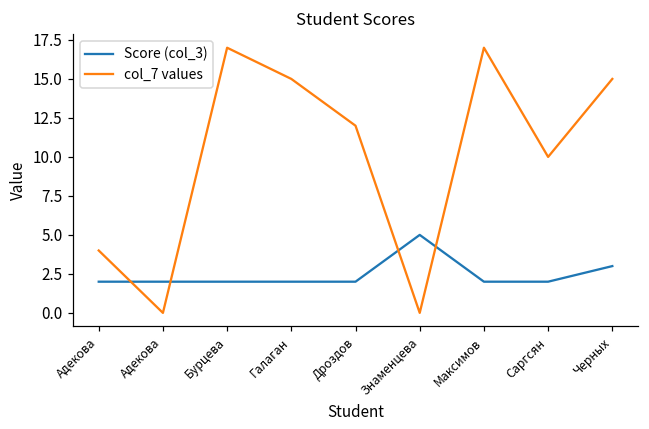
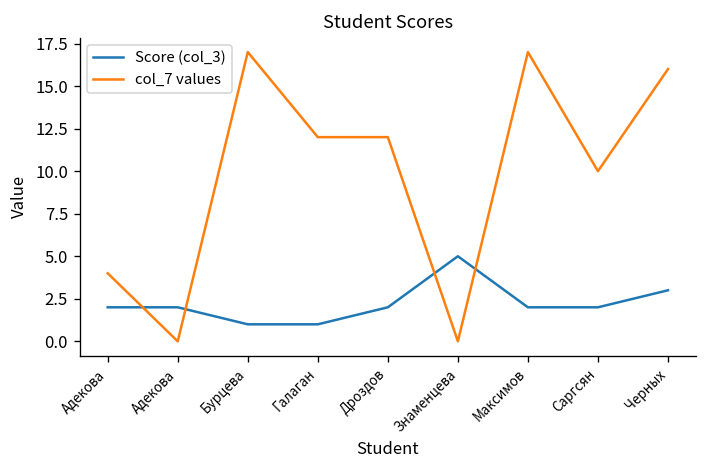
Score (col_3), Бурцева: 2 -> 1
Score (col_3), Галаган: 2 -> 1
col_7 values, Галаган: 15 -> 12
col_7 values, Черных: 15 -> 16
